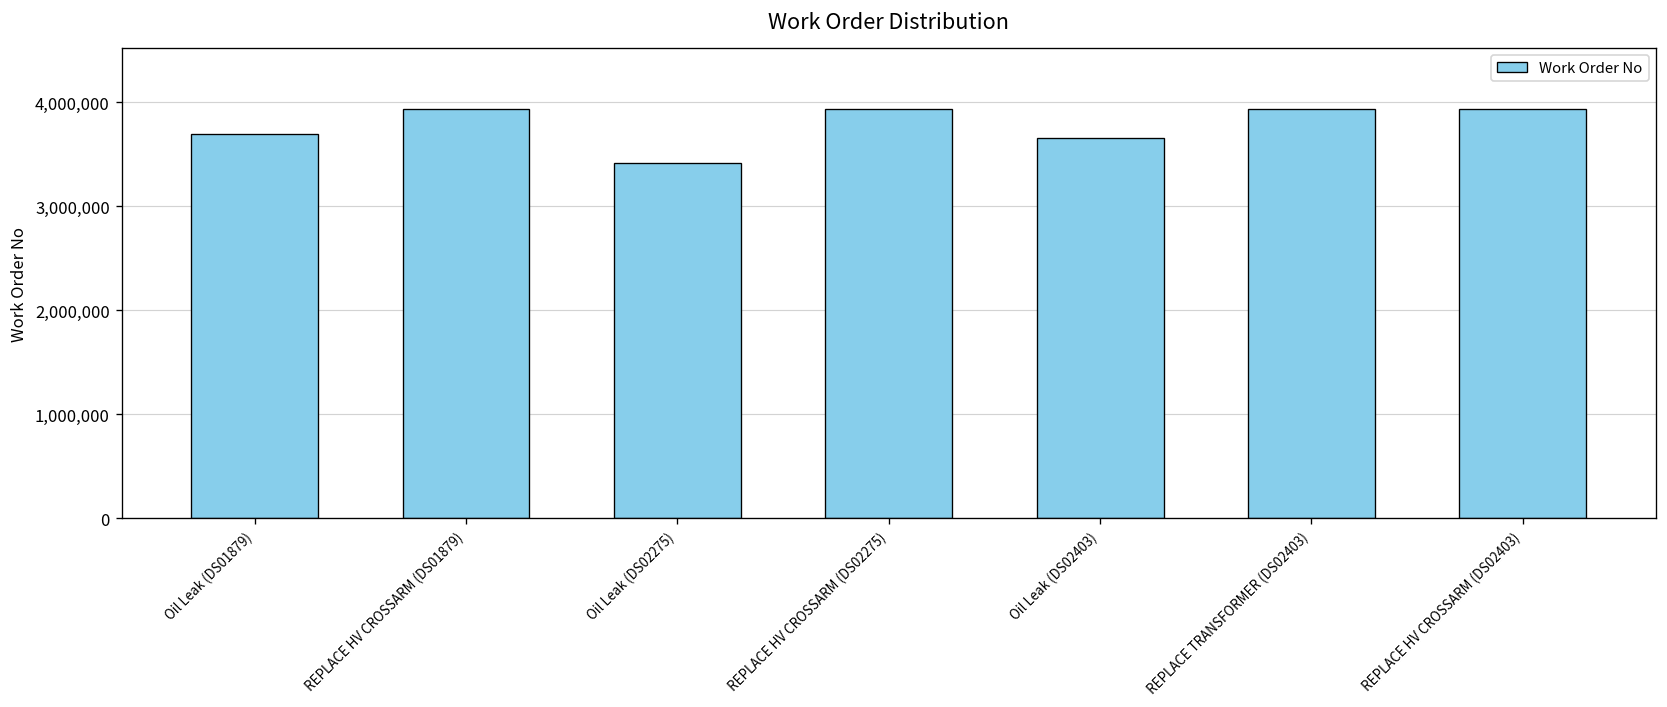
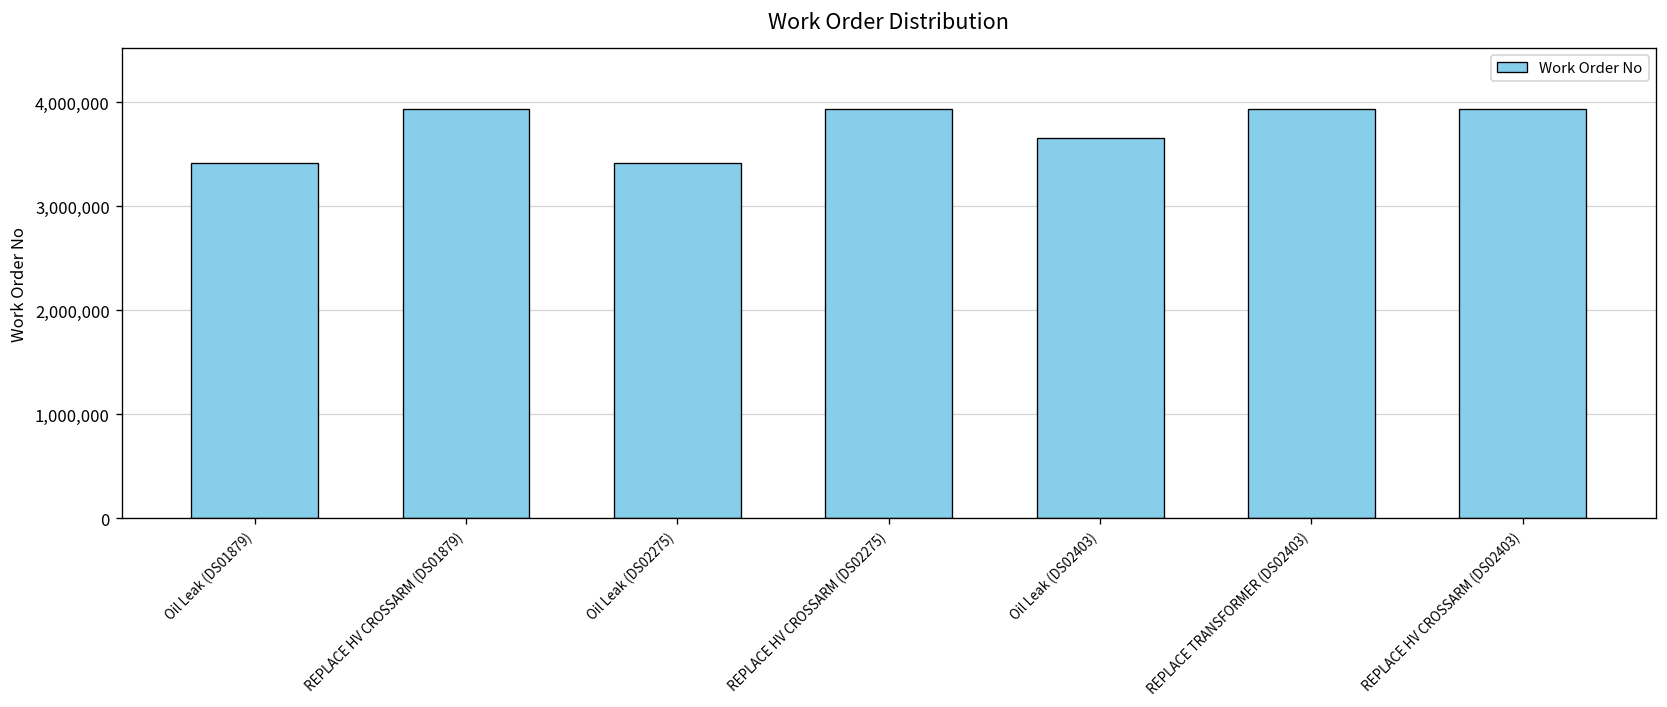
Oil Leak (DS01879): 3,700,000 -> 3,400,000
